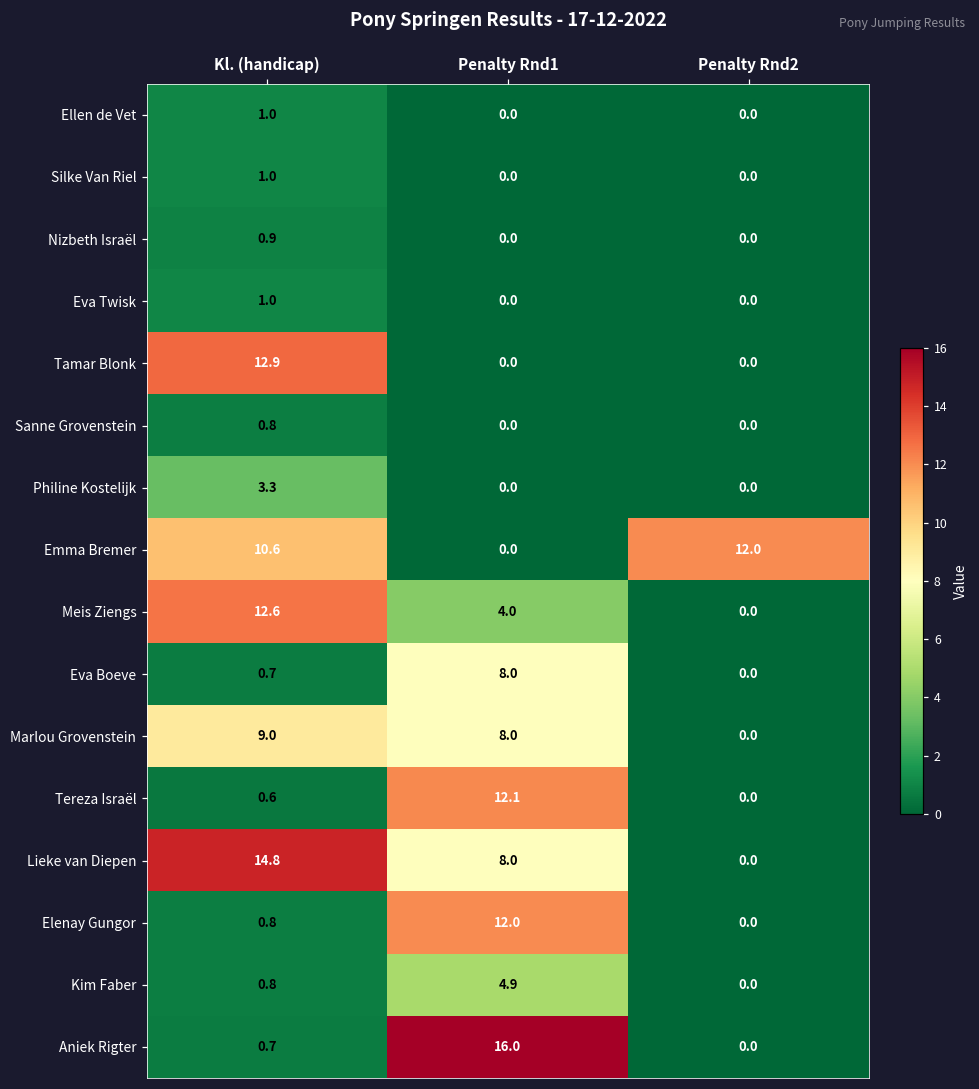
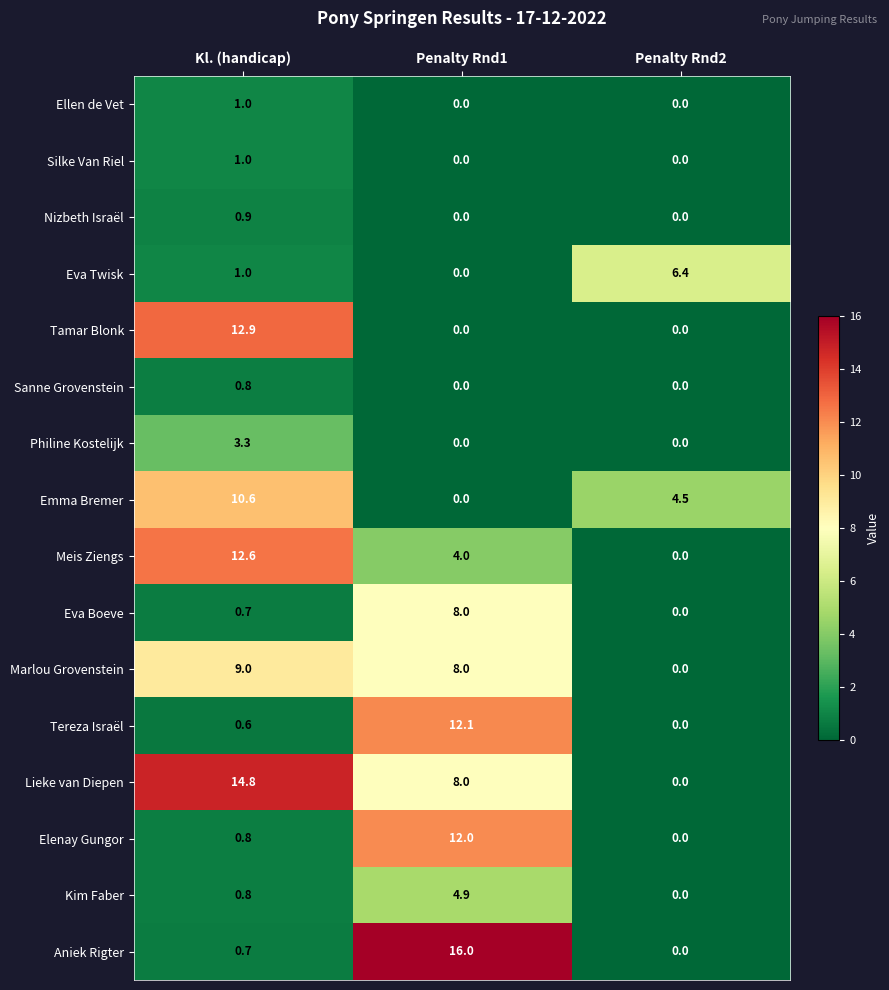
Eva Twisk, Penalty Rnd2: 0.0 -> 6.4
Emma Bremer, Penalty Rnd2: 12.0 -> 4.5
